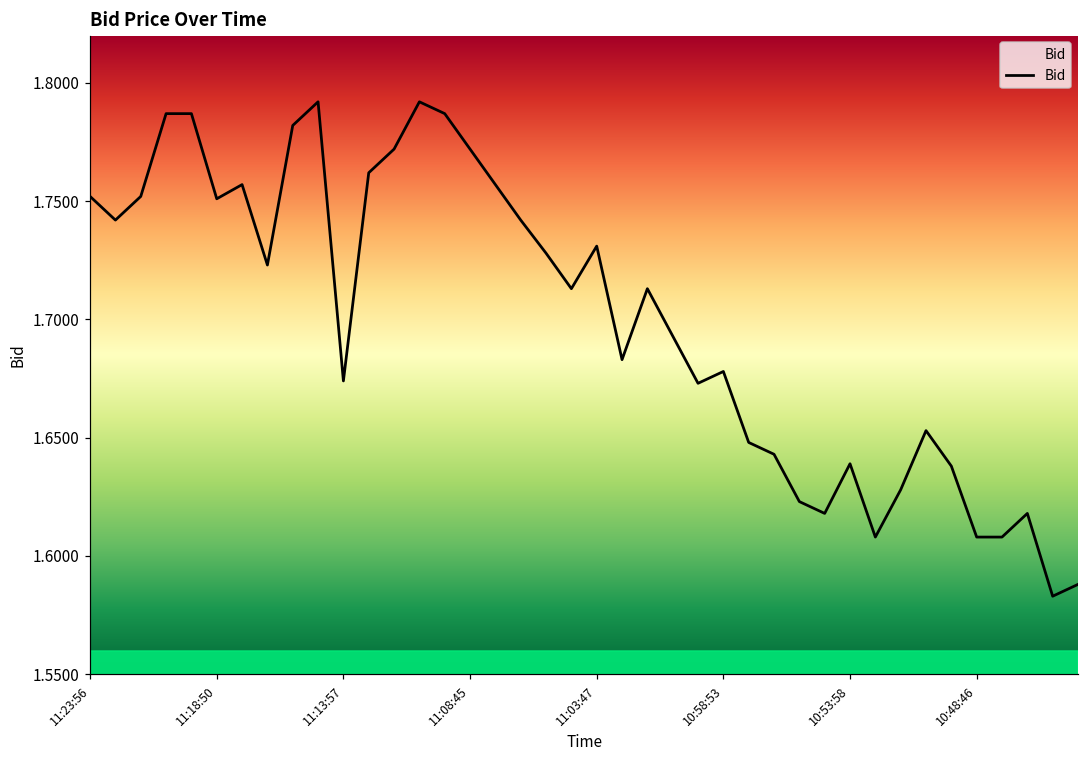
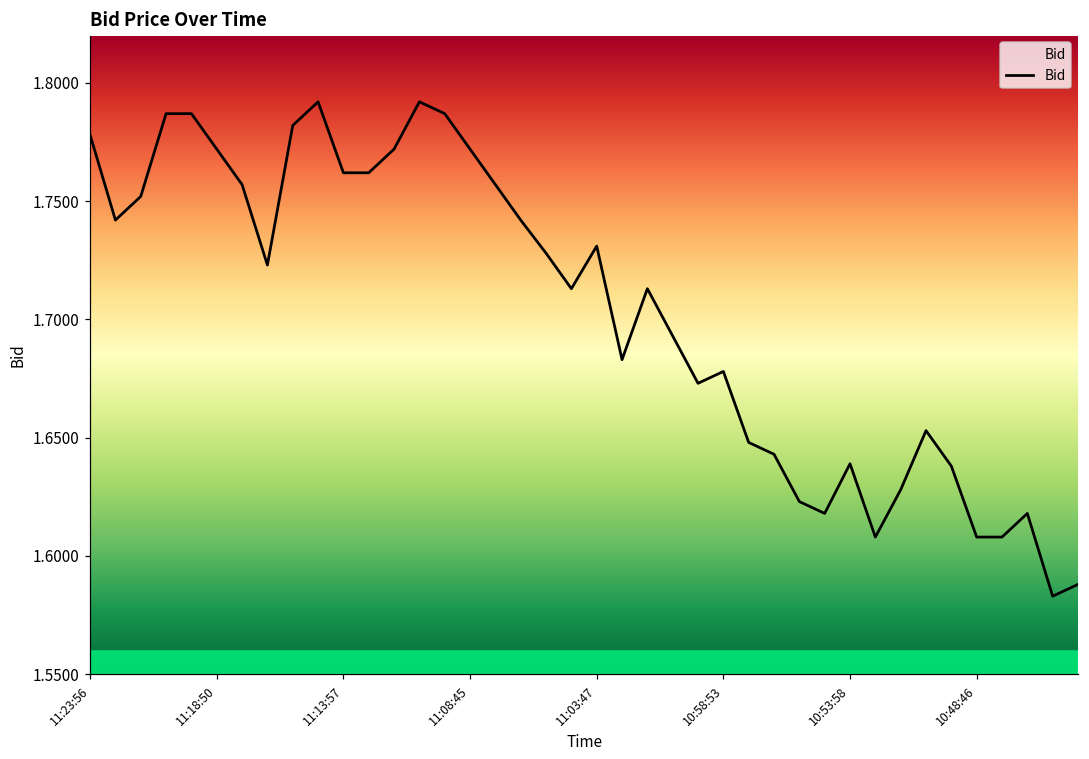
11:23:56: 1.752 -> 1.778
11:18:50: 1.751 -> 1.772
11:13:57: 1.674 -> 1.762
